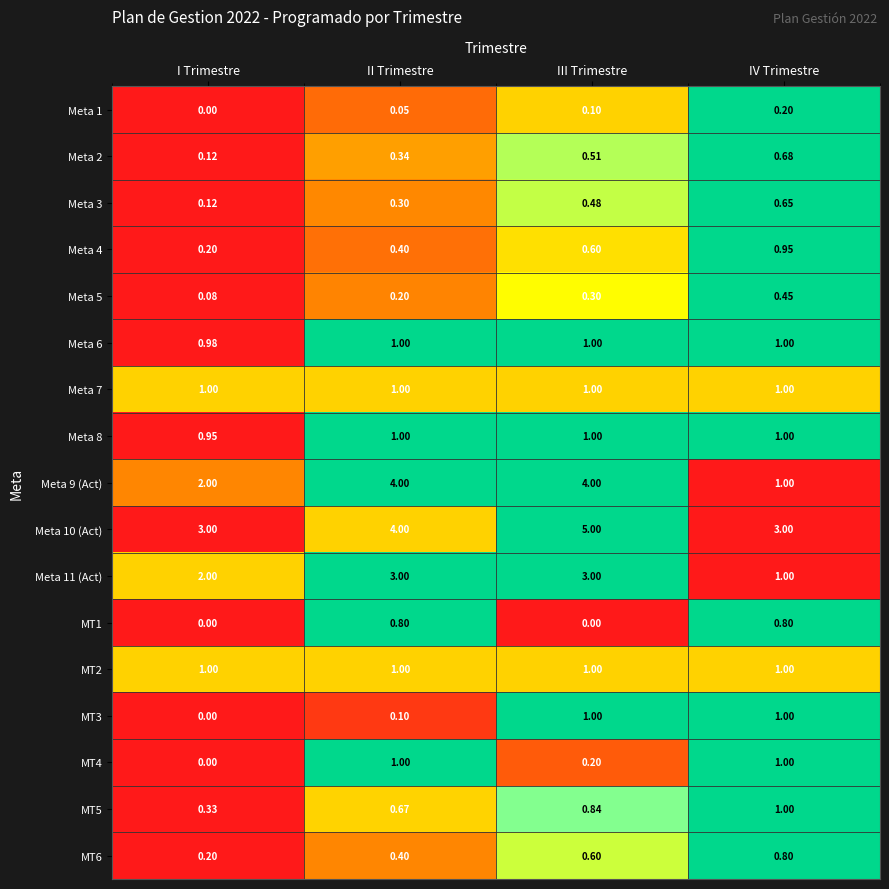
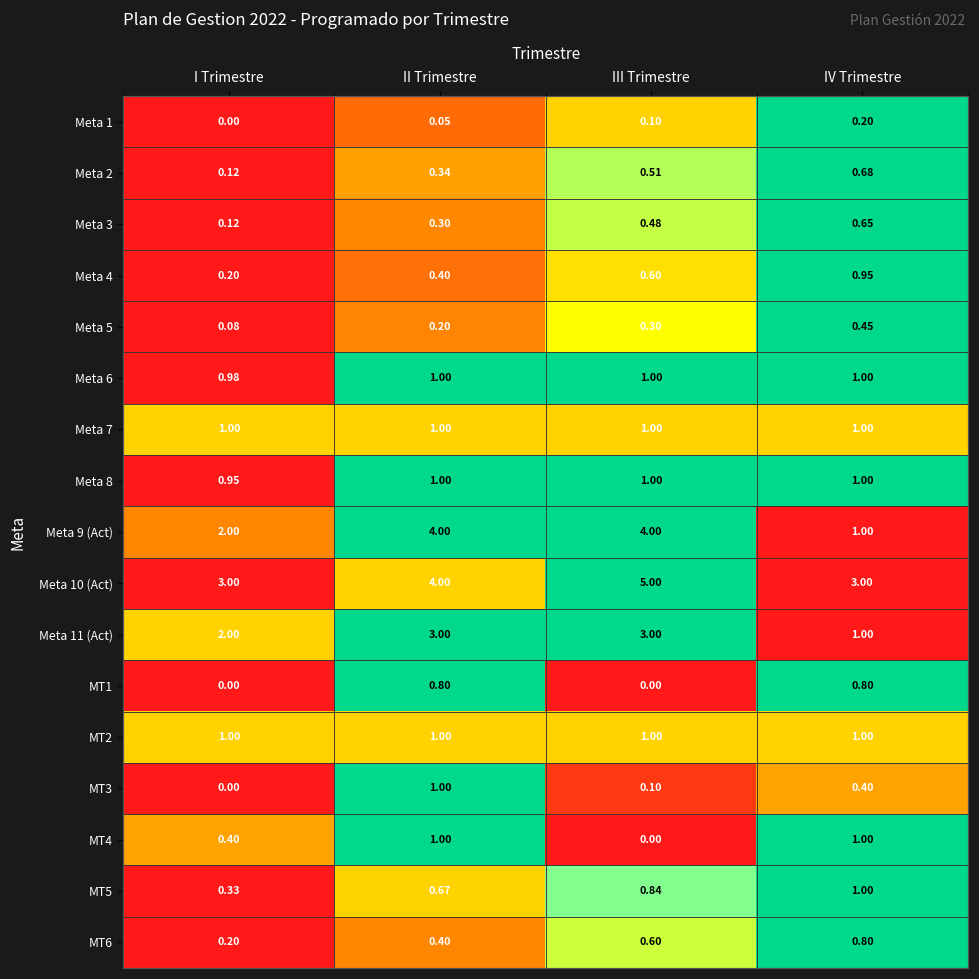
MT3, II Trimestre: 0.10 -> 1.00
MT3, III Trimestre: 1.00 -> 0.10
MT3, IV Trimestre: 1.00 -> 0.40
MT4, I Trimestre: 0.00 -> 0.40
MT4, III Trimestre: 0.20 -> 0.00
